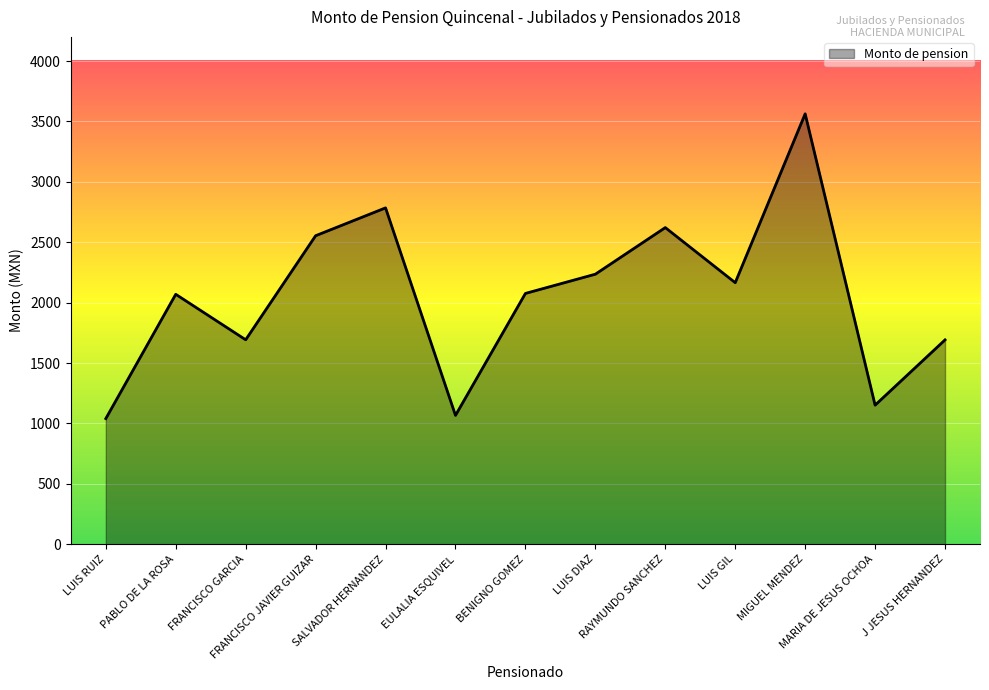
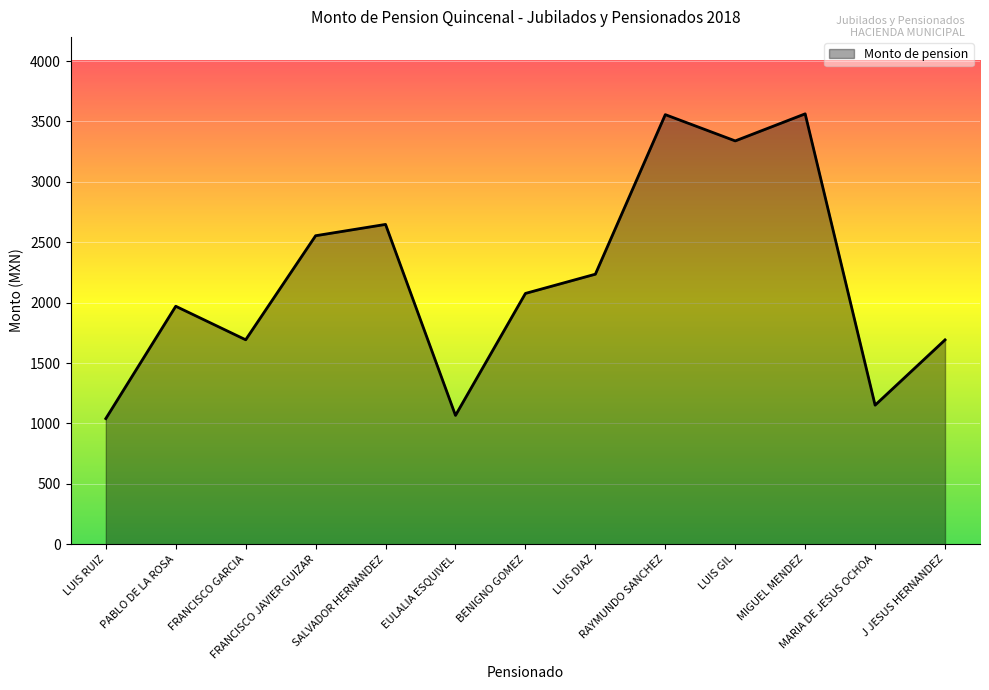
PABLO DE LA ROSA: 2070 -> 1970
SALVADOR HERNANDEZ: 2780 -> 2650
RAYMUNDO SANCHEZ: 2620 -> 3560
LUIS GIL: 2170 -> 3340
